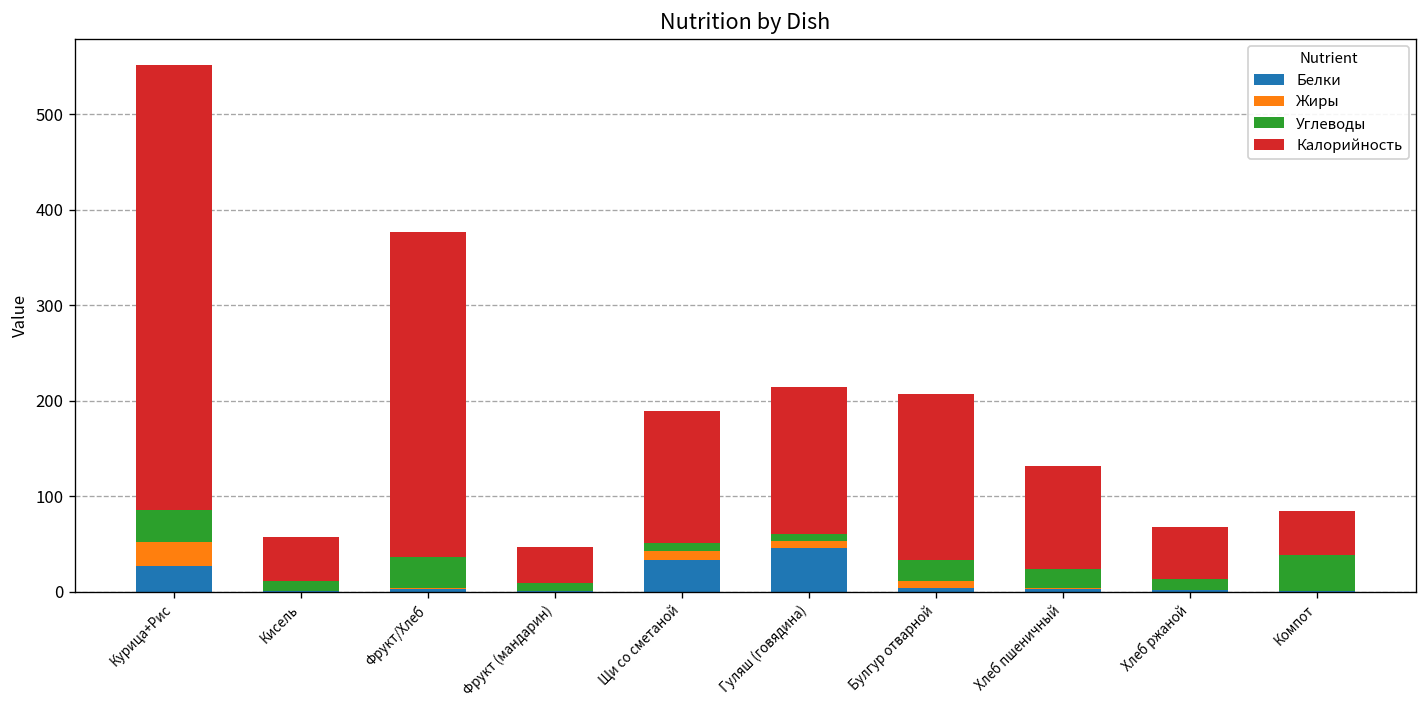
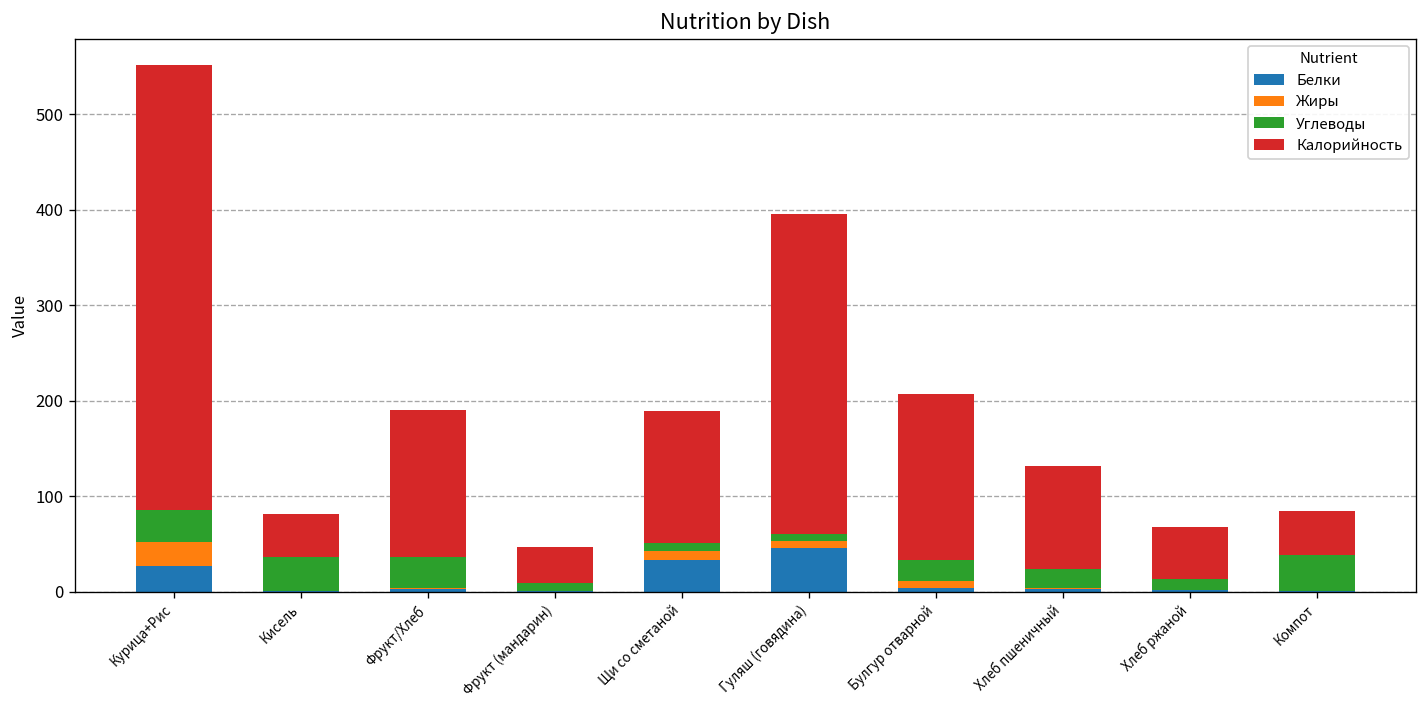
Углеводы, Кисель: 10 -> 40
Калорийность, Фрукт/Хлеб: 340 -> 150
Калорийность, Гуляш (говядина): 150 -> 330
